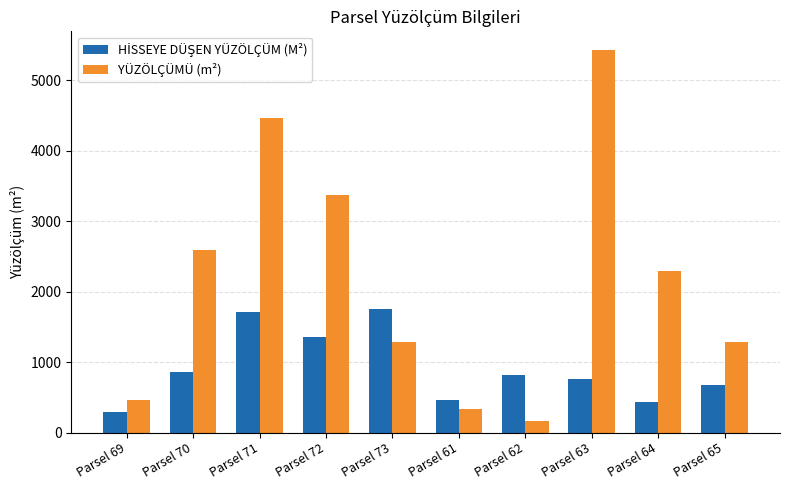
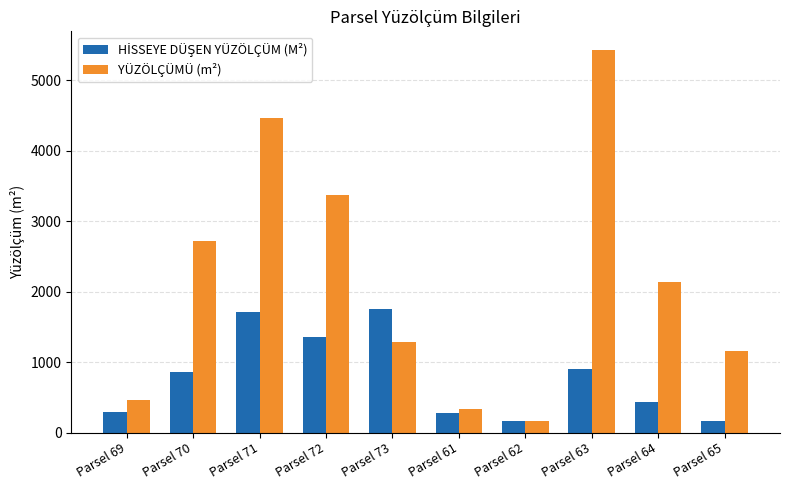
YÜZÖLÇÜMÜ (m²), Parsel 70: 2600 -> 2700
HİSSEYE DÜŞEN YÜZÖLÇÜM (M²), Parsel 61: 500 -> 300
HİSSEYE DÜŞEN YÜZÖLÇÜM (M²), Parsel 62: 800 -> 200
HİSSEYE DÜŞEN YÜZÖLÇÜM (M²), Parsel 63: 800 -> 900
YÜZÖLÇÜMÜ (m²), Parsel 64: 2300 -> 2100
HİSSEYE DÜŞEN YÜZÖLÇÜM (M²), Parsel 65: 700 -> 200
YÜZÖLÇÜMÜ (m²), Parsel 65: 1300 -> 1200
